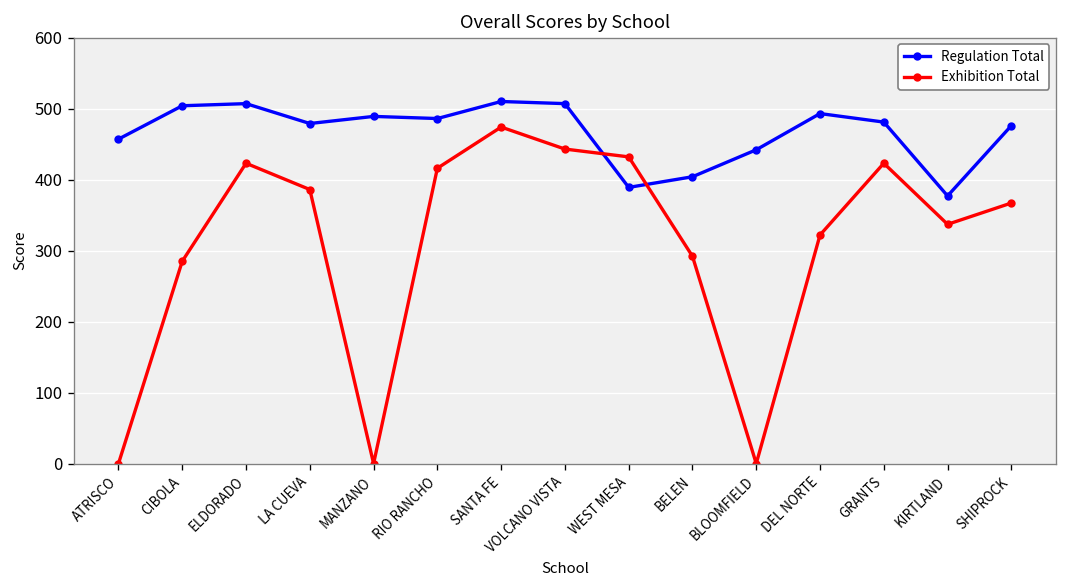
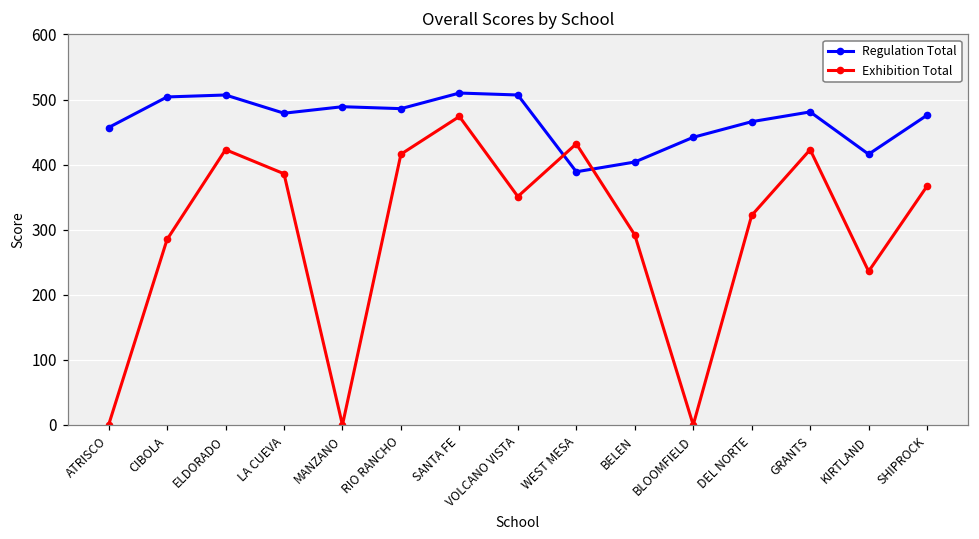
Exhibition Total, VOLCANO VISTA: 440 -> 350
Regulation Total, DEL NORTE: 490 -> 470
Regulation Total, KIRTLAND: 380 -> 420
Exhibition Total, KIRTLAND: 340 -> 240
